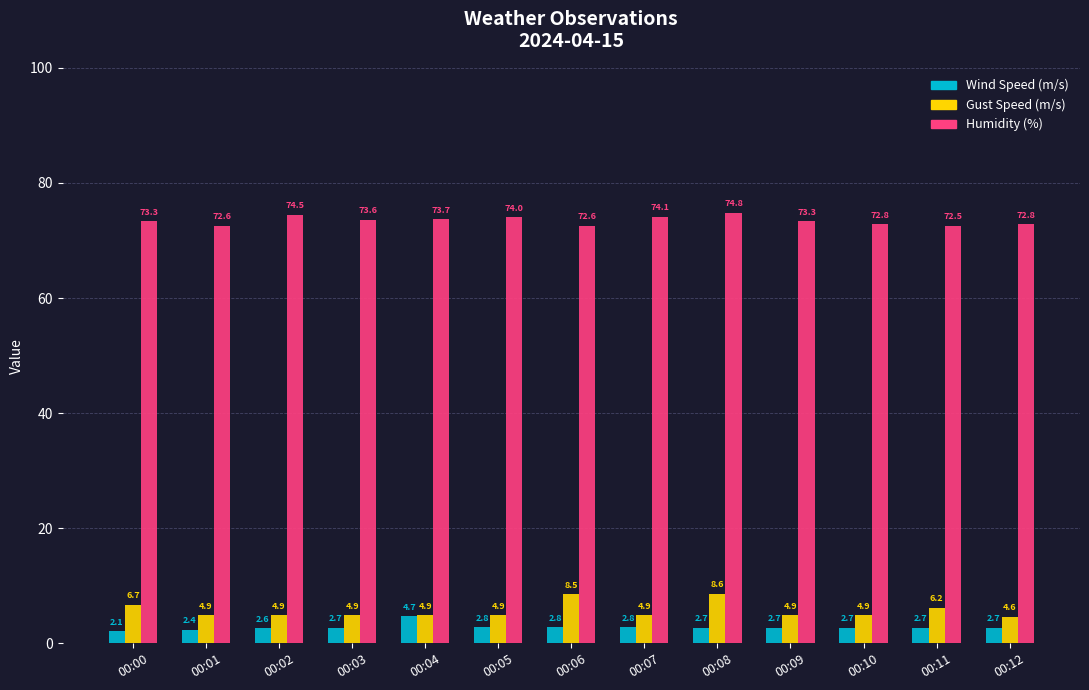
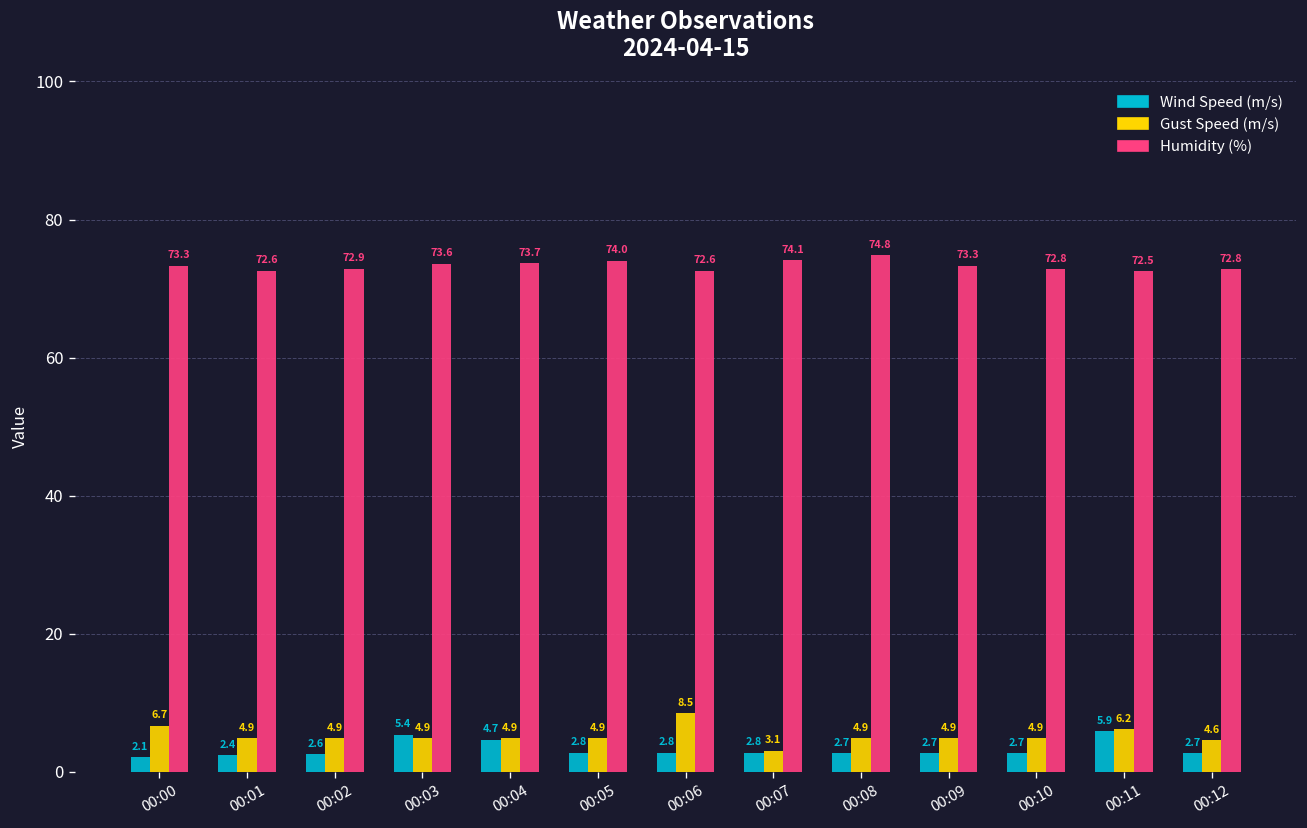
Humidity (%), 00:02: 74.5 -> 72.9
Wind Speed (m/s), 00:03: 2.7 -> 5.4
Gust Speed (m/s), 00:07: 4.9 -> 3.1
Gust Speed (m/s), 00:08: 8.6 -> 4.9
Wind Speed (m/s), 00:11: 2.7 -> 5.9
